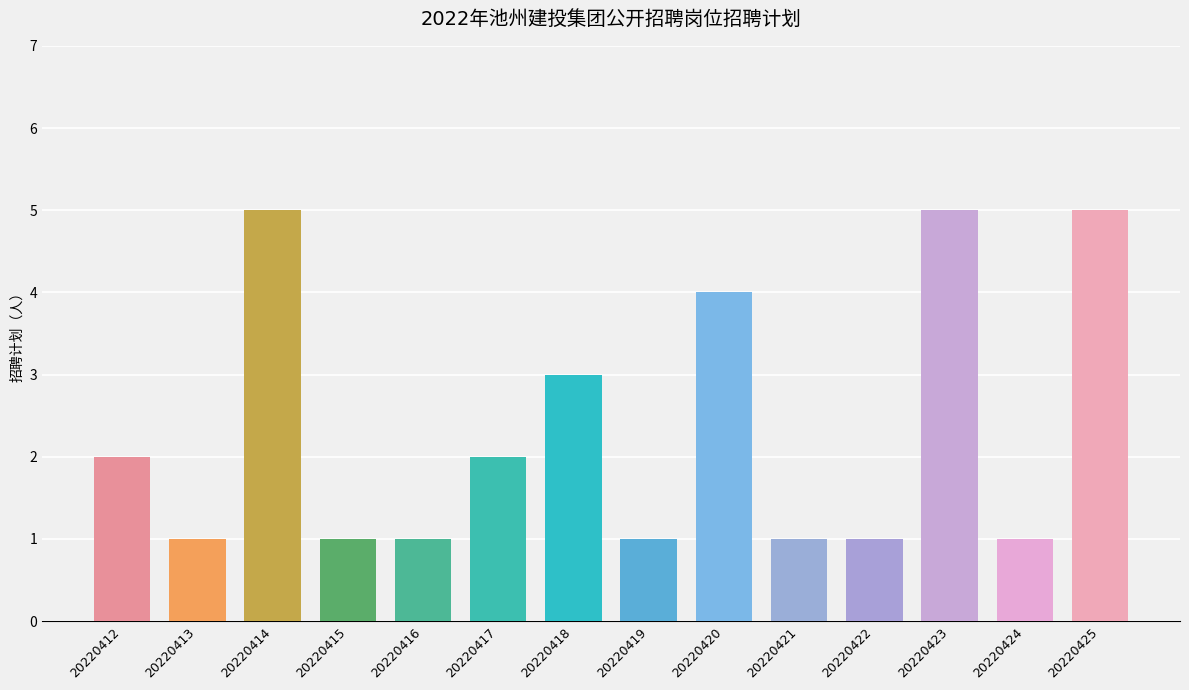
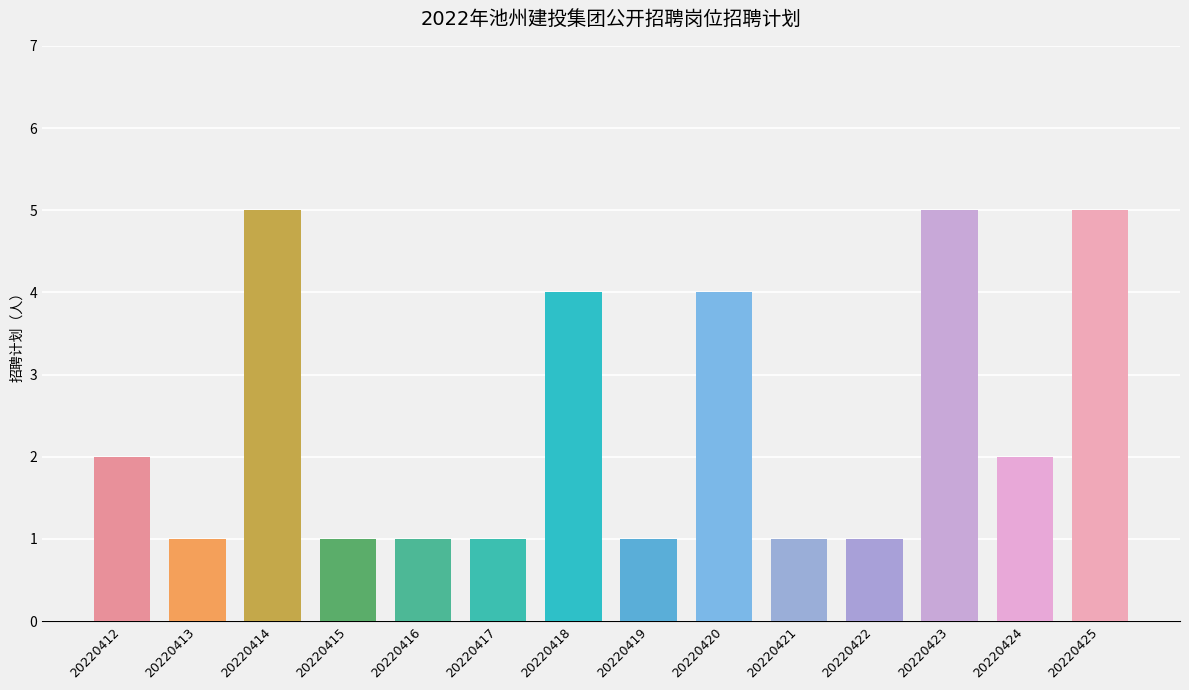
20220417: 2 -> 1
20220418: 3 -> 4
20220424: 1 -> 2
